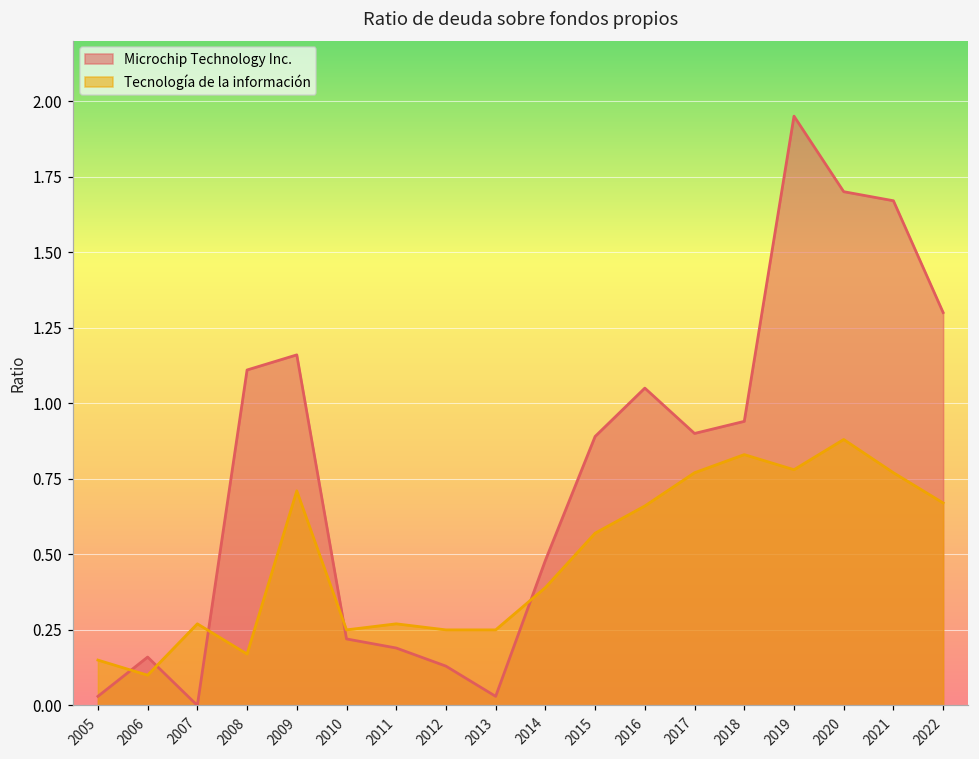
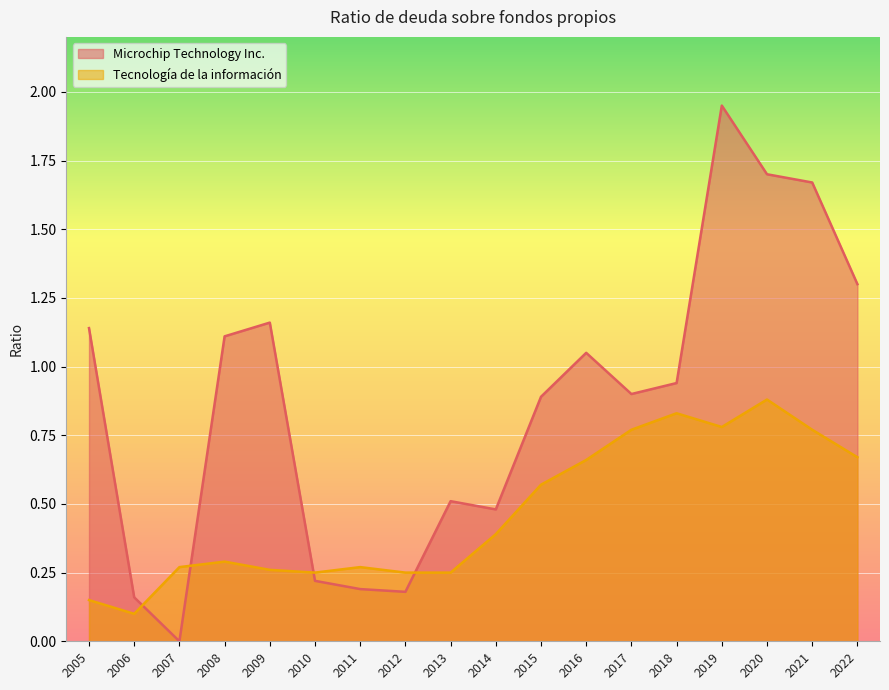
Microchip Technology Inc., 2005: 0.03 -> 1.14
Tecnología de la información, 2008: 0.17 -> 0.29
Tecnología de la información, 2009: 0.71 -> 0.26
Microchip Technology Inc., 2012: 0.13 -> 0.18
Microchip Technology Inc., 2013: 0.03 -> 0.51
